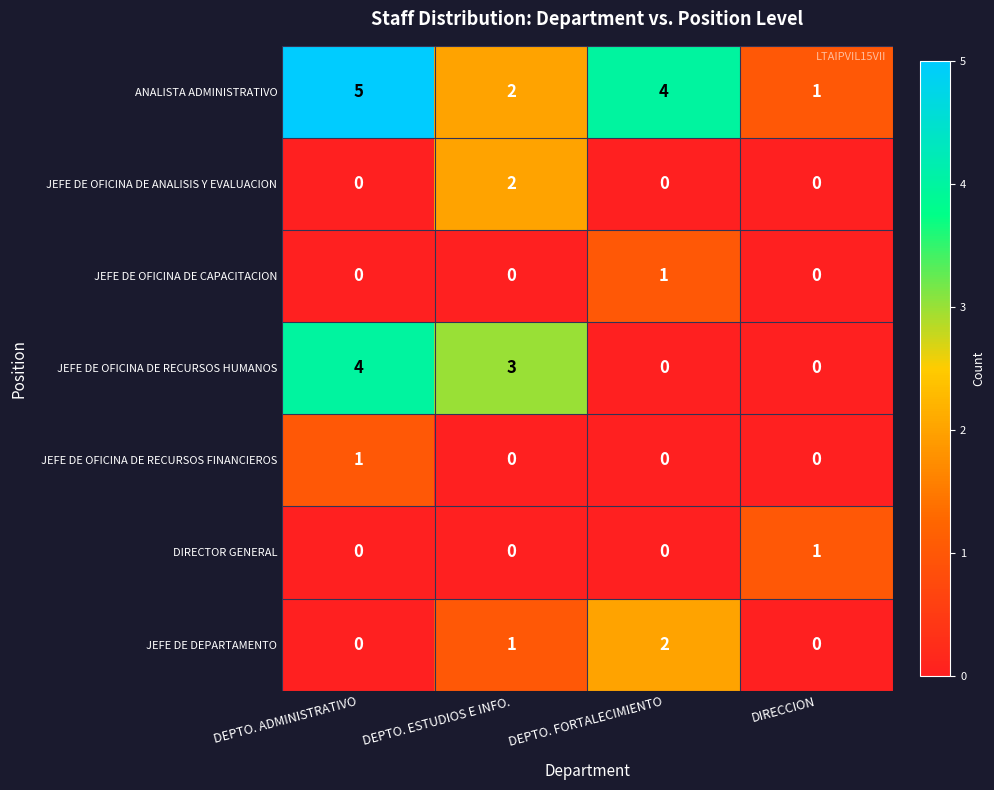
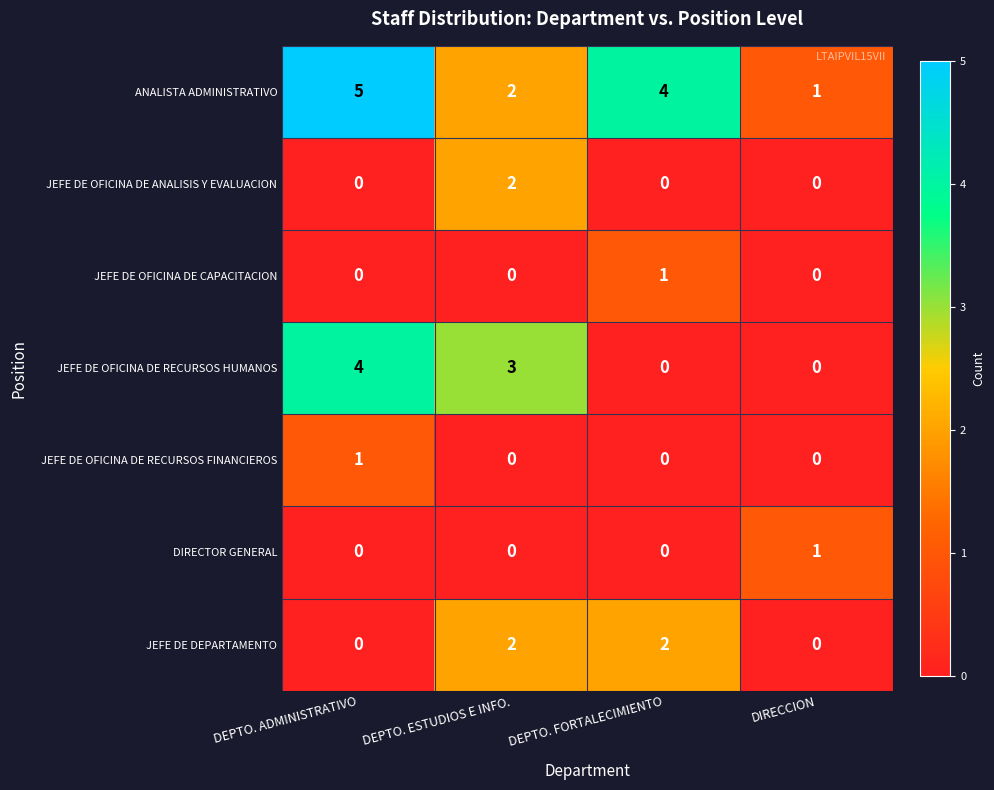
JEFE DE DEPARTAMENTO, DEPTO. ESTUDIOS E INFO.: 1 -> 2
